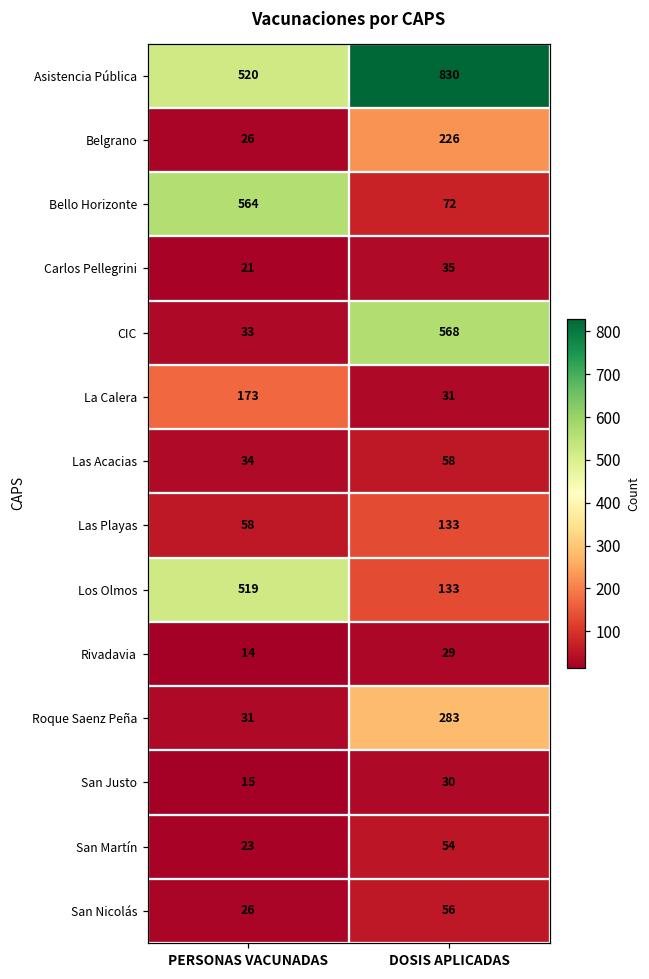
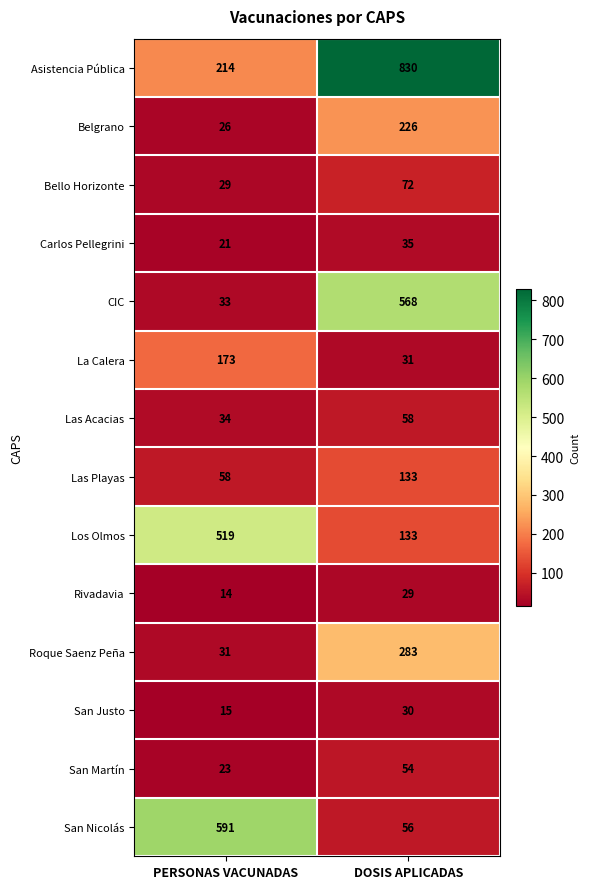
Asistencia Pública, PERSONAS VACUNADAS: 520 -> 214
Bello Horizonte, PERSONAS VACUNADAS: 564 -> 29
San Nicolás, PERSONAS VACUNADAS: 26 -> 591
